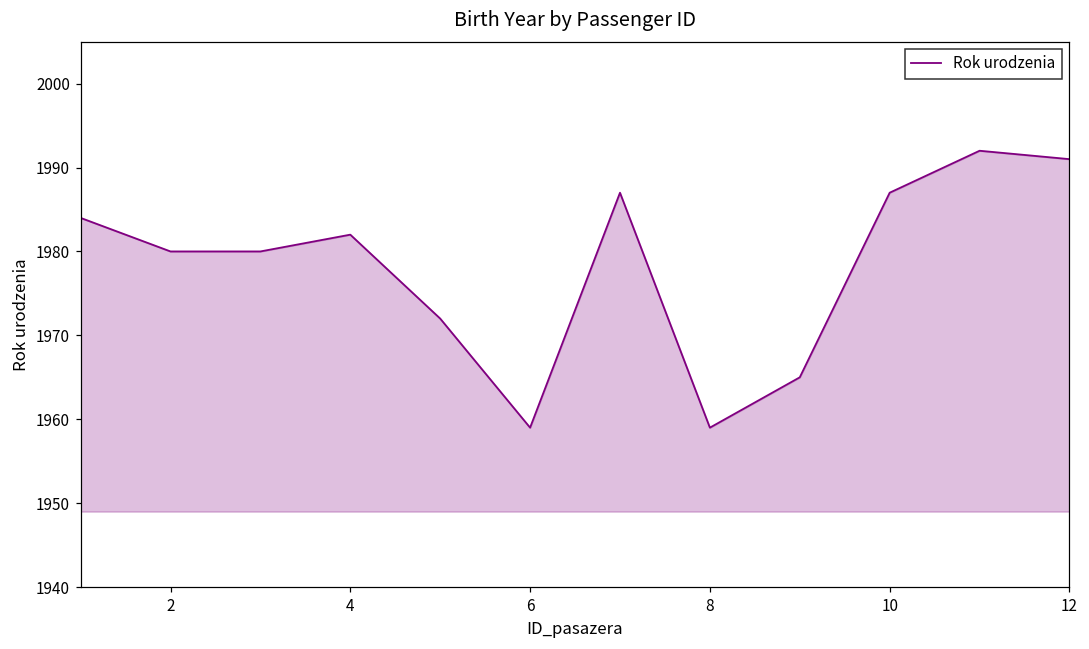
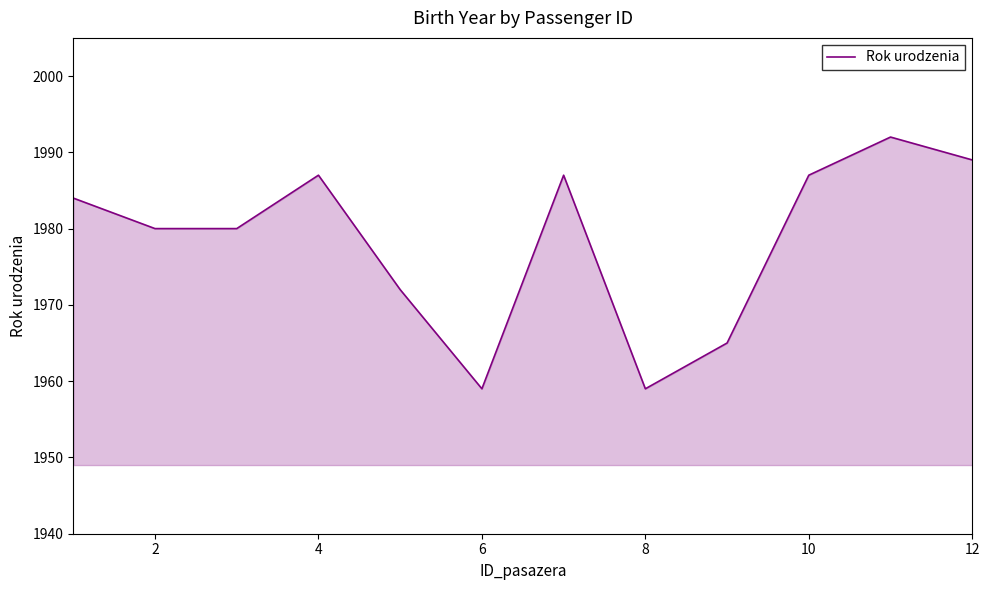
4: 1982 -> 1987
12: 1991 -> 1989
